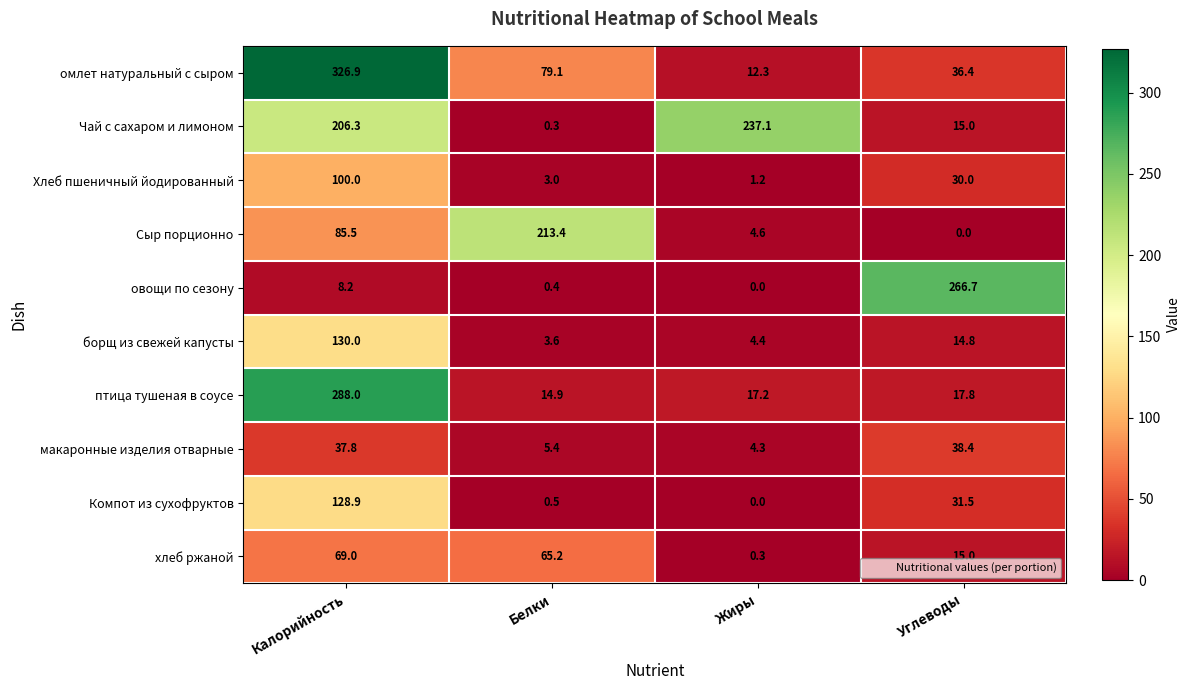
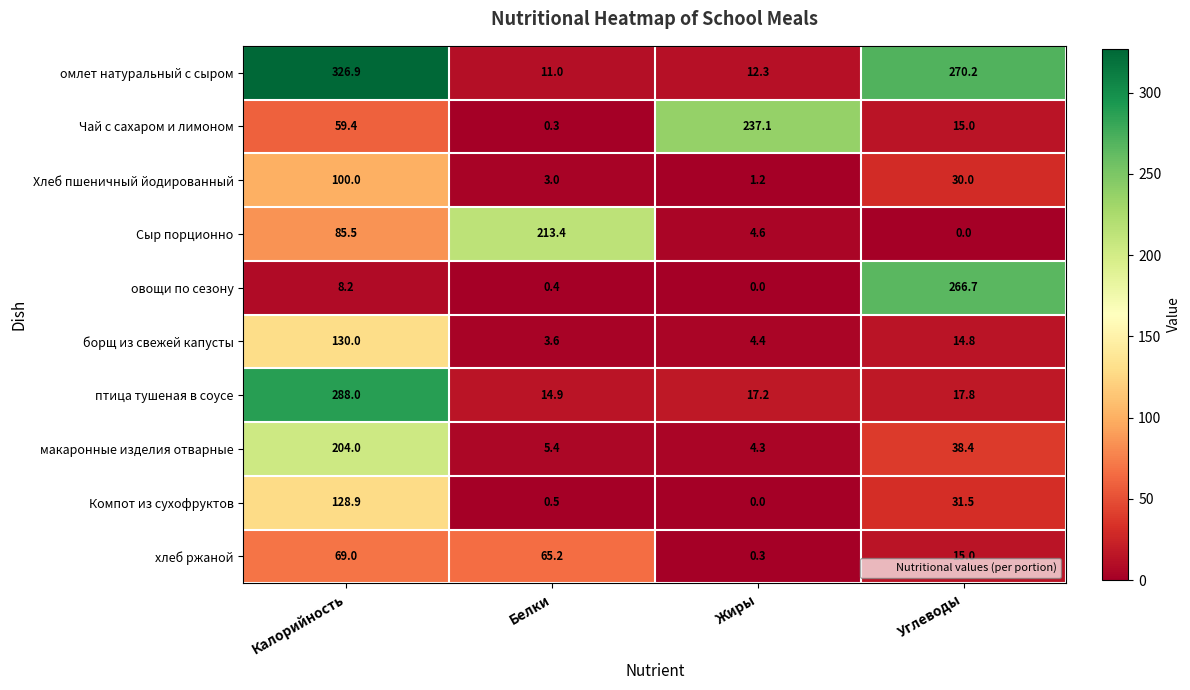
омлет натуральный с сыром, Белки: 79.1 -> 11.0
омлет натуральный с сыром, Углеводы: 36.4 -> 270.2
Чай с сахаром и лимоном, Калорийность: 206.3 -> 59.4
макаронные изделия отварные, Калорийность: 37.8 -> 204.0
